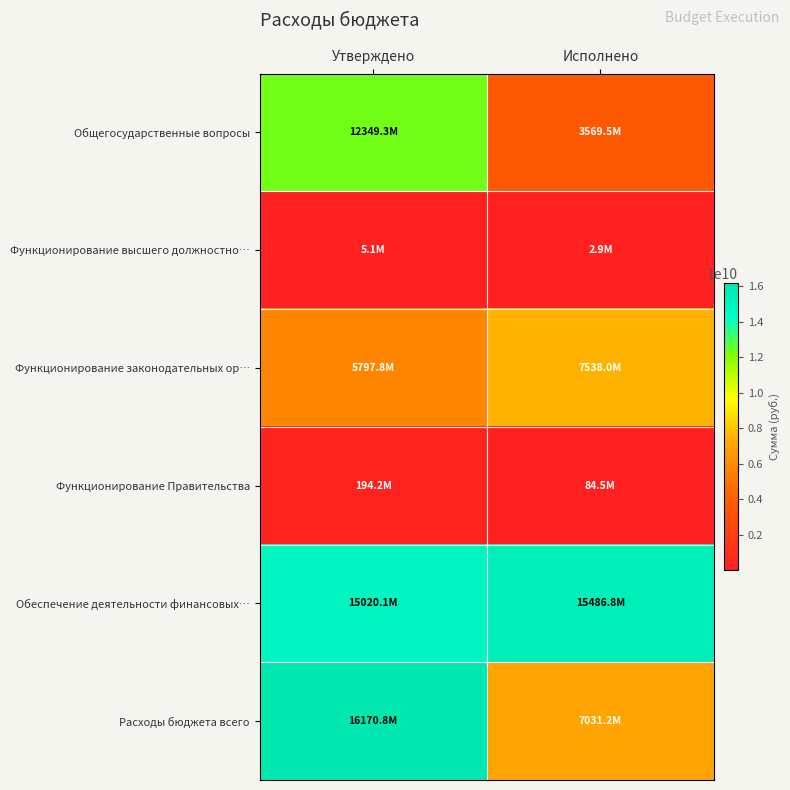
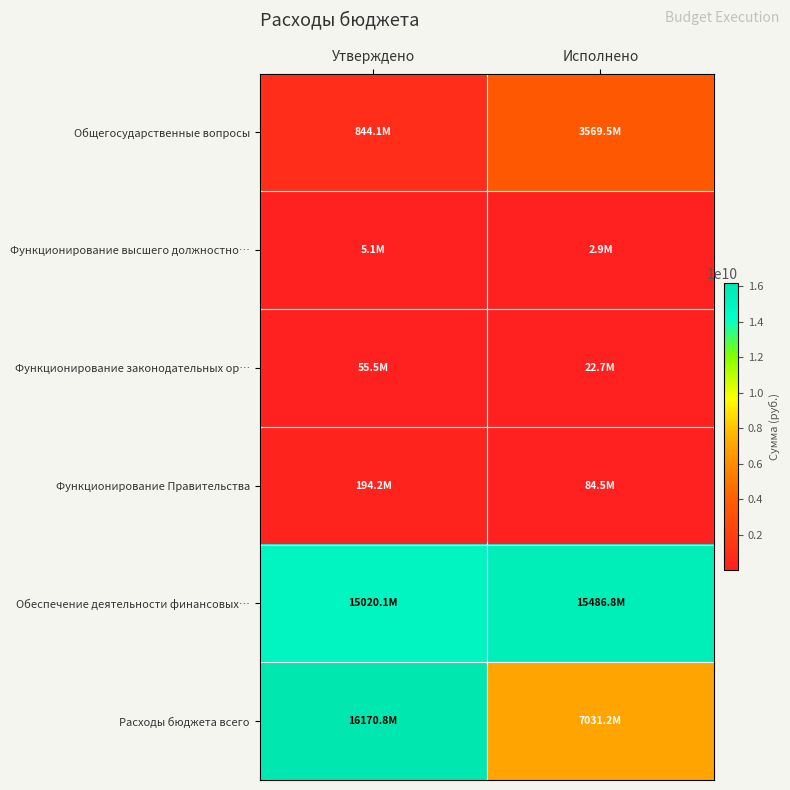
Общегосударственные вопросы, Утверждено: 12349.3M -> 844.1M
Функционирование законодательных ор…, Утверждено: 5797.8M -> 55.5M
Функционирование законодательных ор…, Исполнено: 7538.0M -> 22.7M
